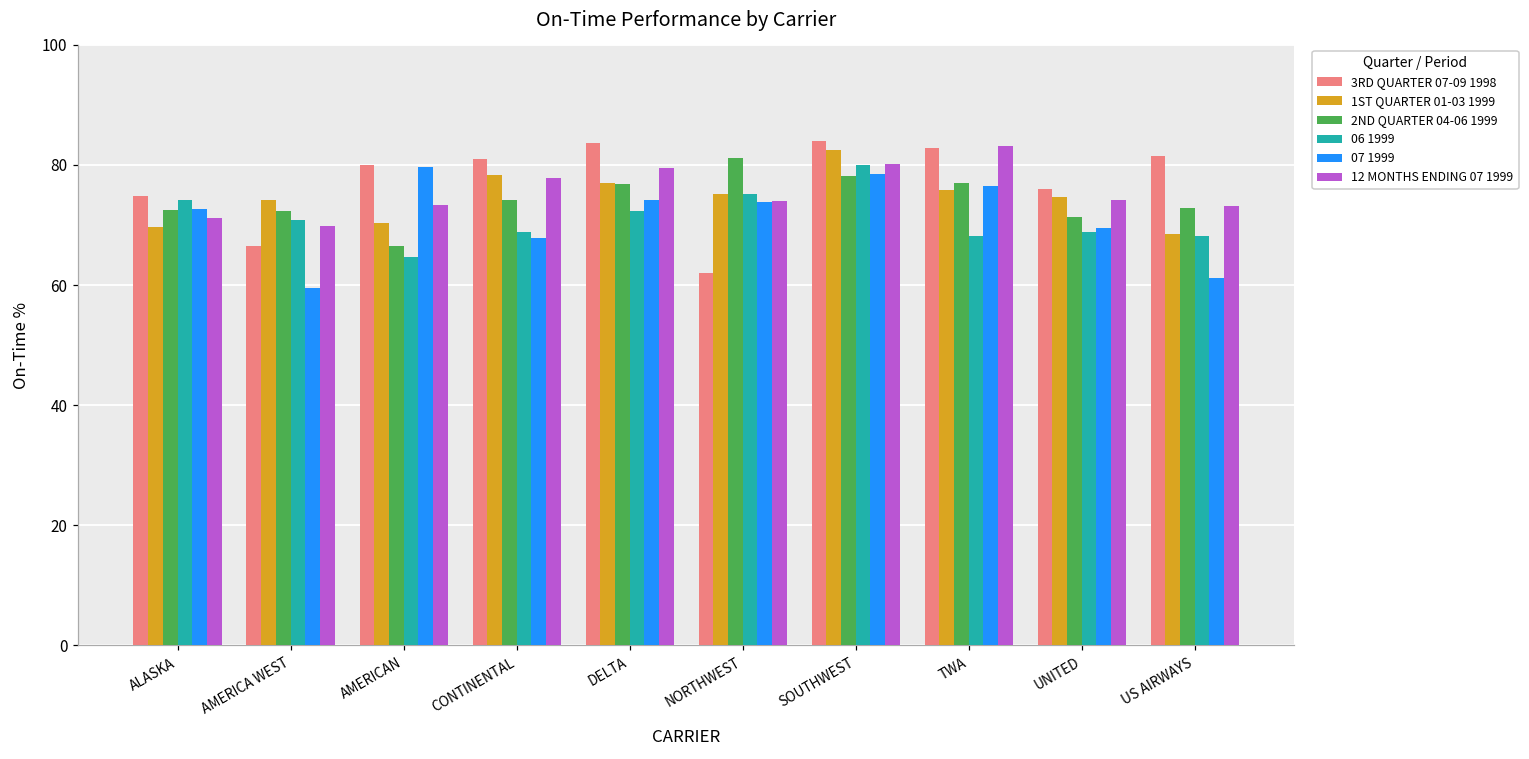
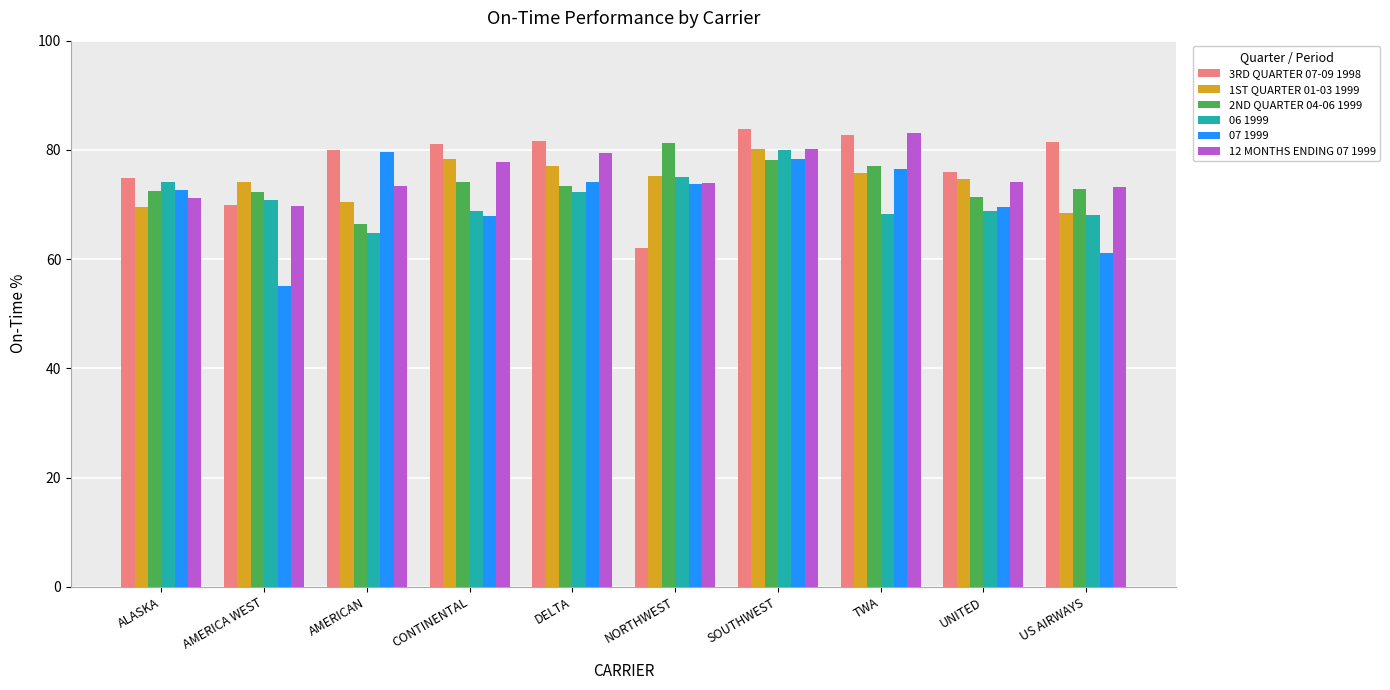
3RD QUARTER 07-09 1998, AMERICA WEST: 67 -> 70
07 1999, AMERICA WEST: 60 -> 55
3RD QUARTER 07-09 1998, DELTA: 84 -> 82
2ND QUARTER 04-06 1999, DELTA: 77 -> 73
1ST QUARTER 01-03 1999, SOUTHWEST: 83 -> 80
